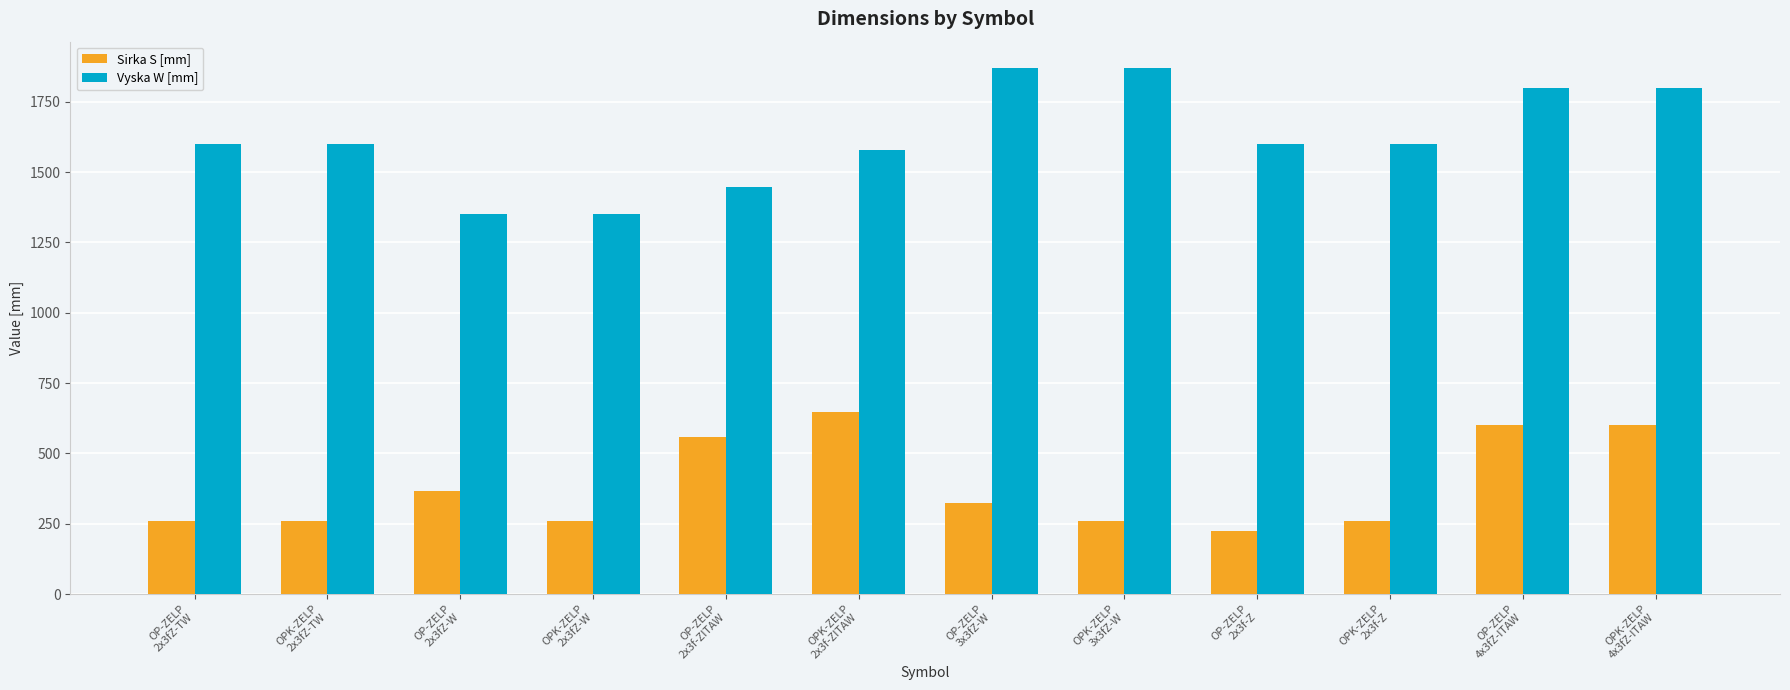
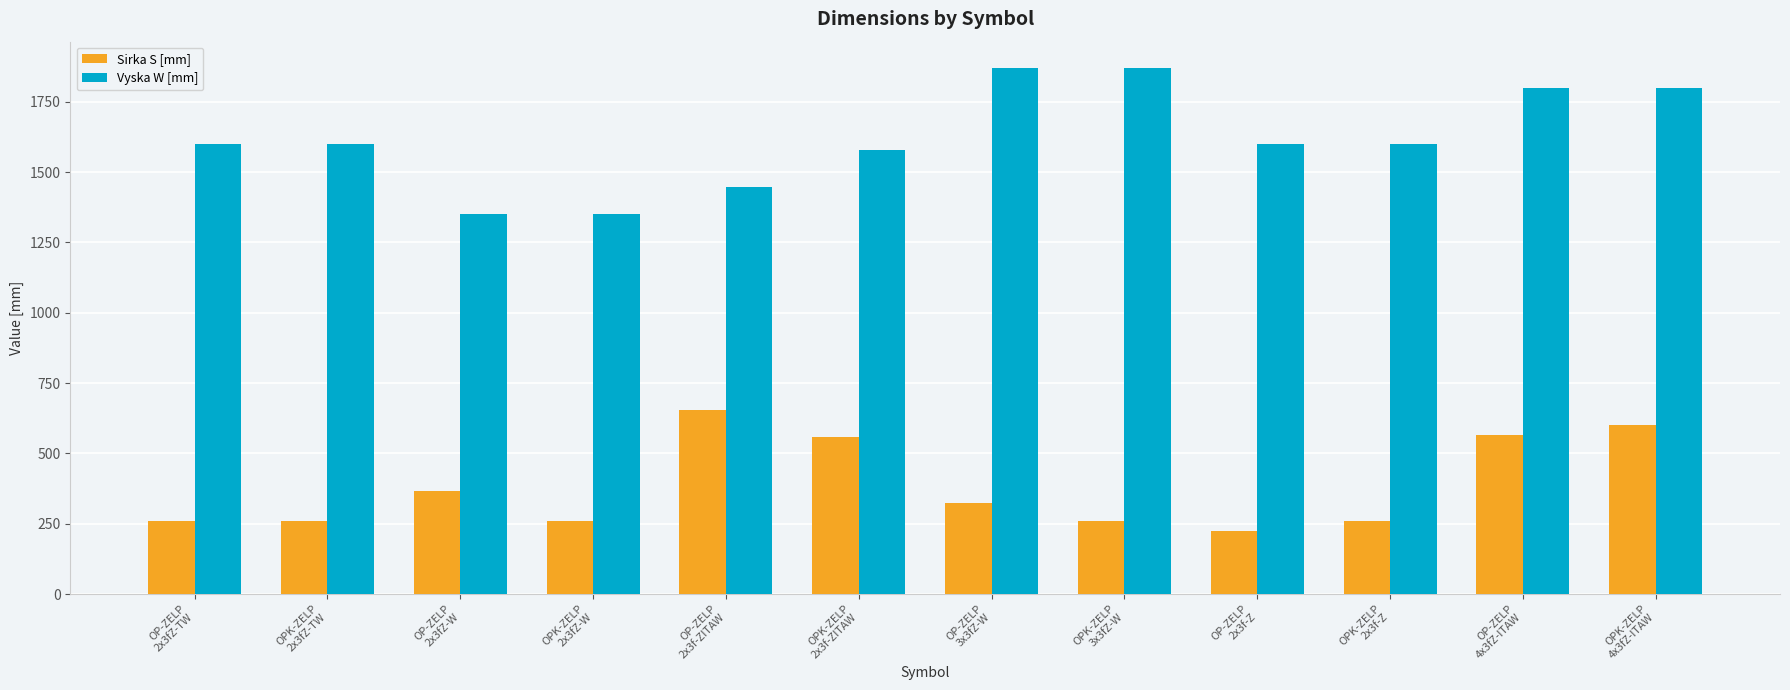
Sirka S [mm], OP-ZELP 2x3f-ZITAW: 560 -> 660
Sirka S [mm], OPK-ZELP 2x3f-ZITAW: 650 -> 560
Sirka S [mm], OP-ZELP 4x3fZ-ITAW: 600 -> 570
